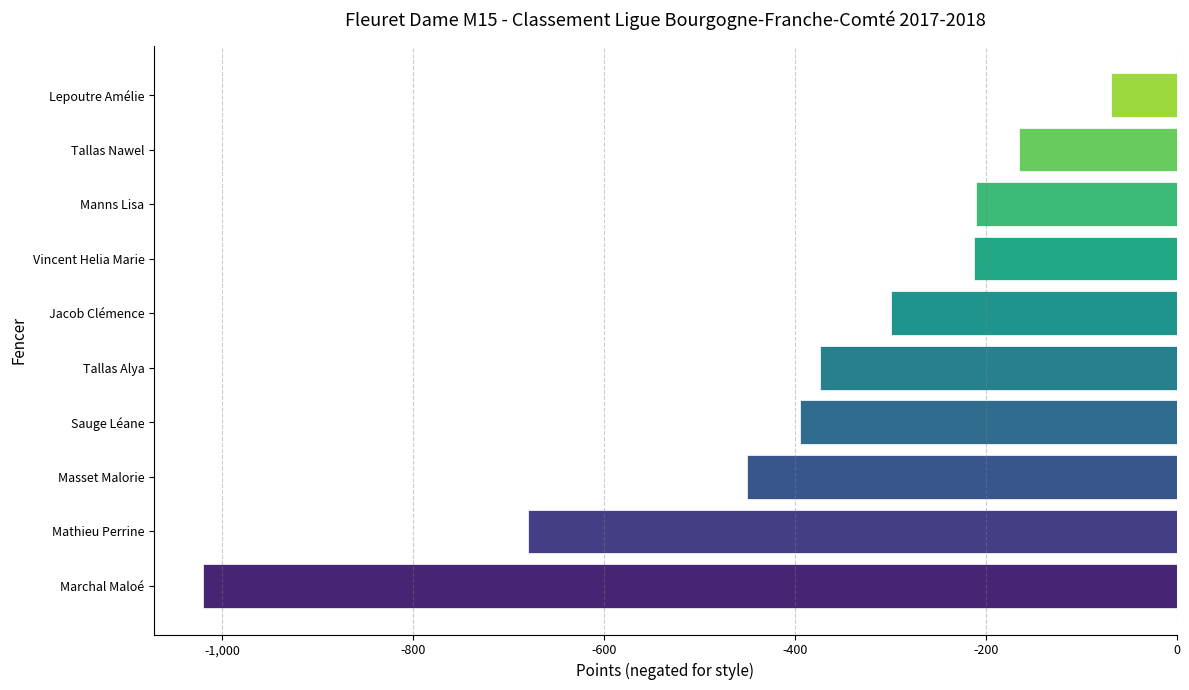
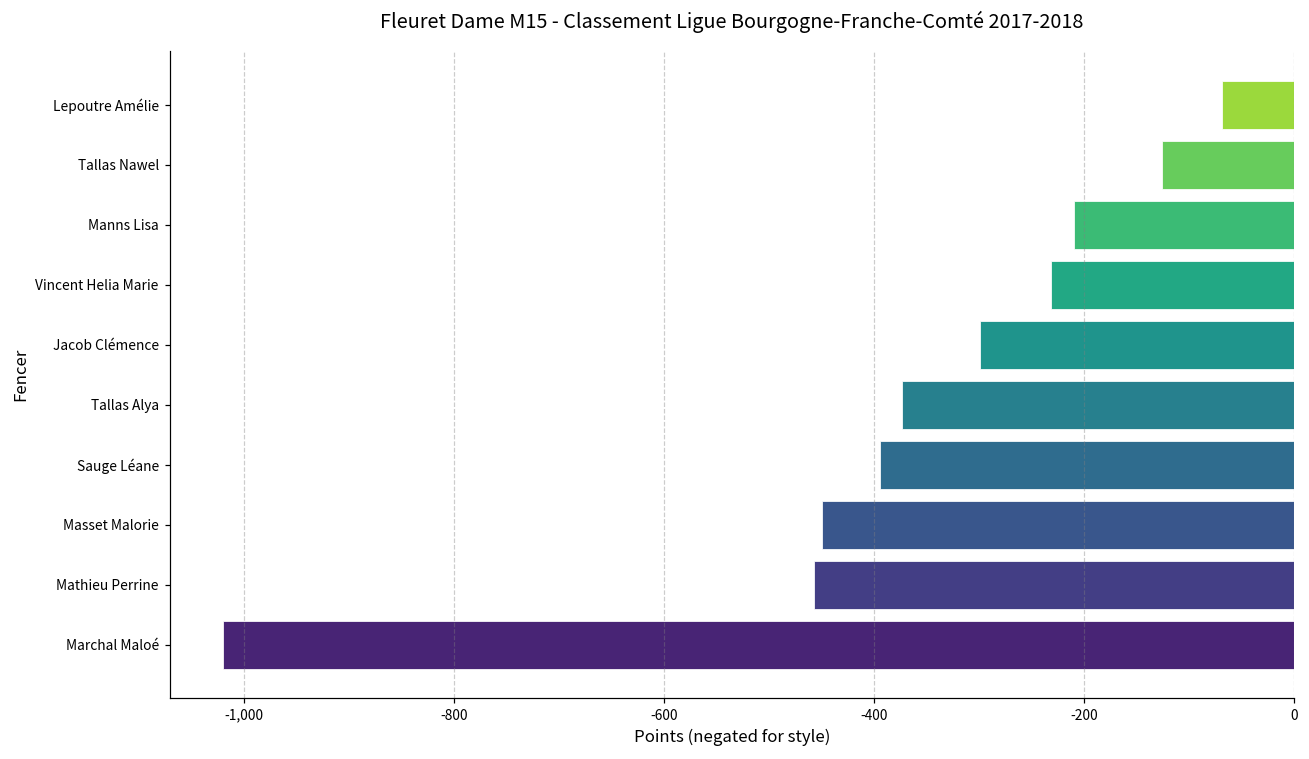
Tallas Nawel: -170 -> -130
Vincent Helia Marie: -210 -> -230
Mathieu Perrine: -680 -> -460
